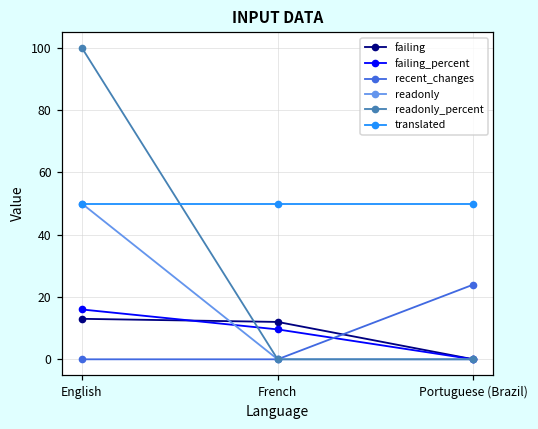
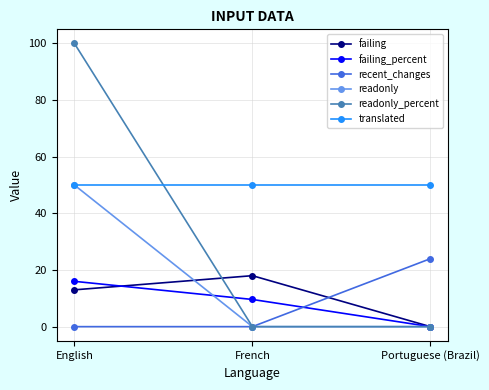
failing, French: 12 -> 18
